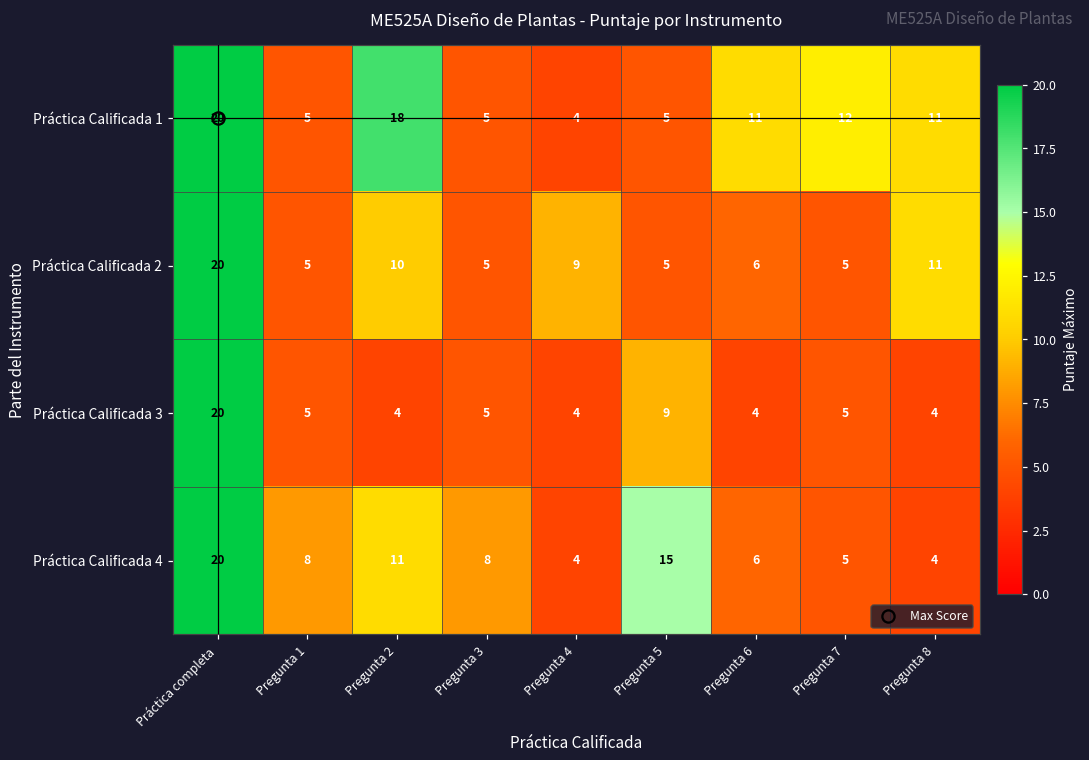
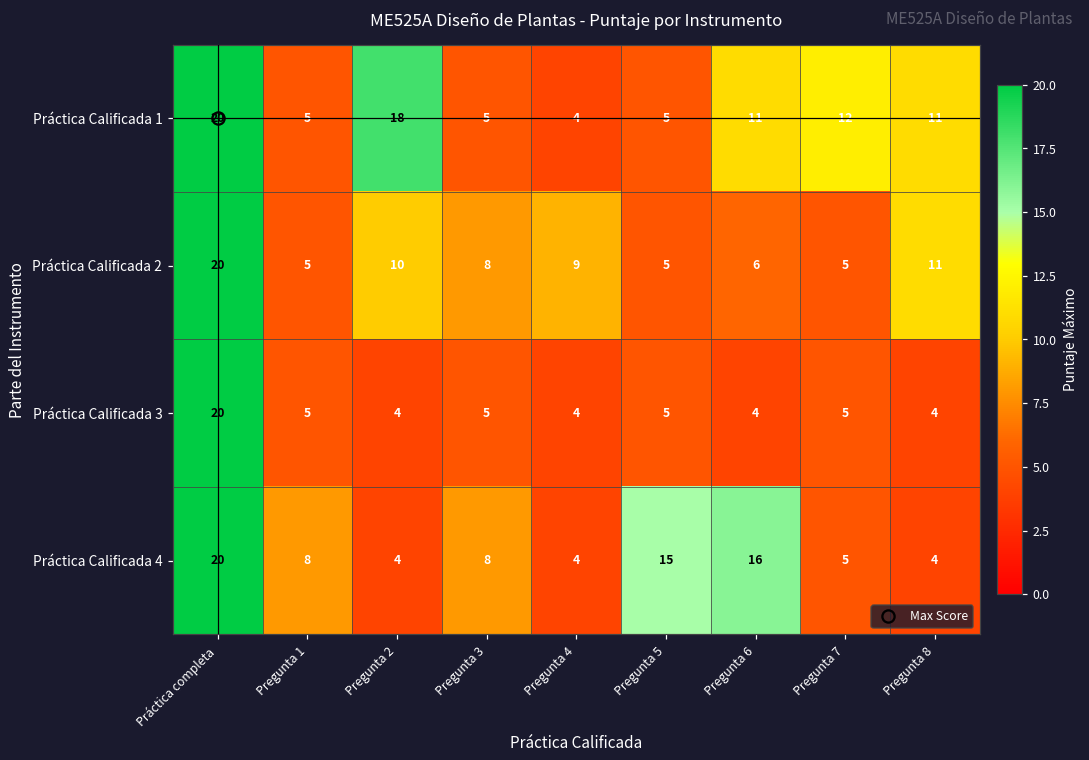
Práctica Calificada 2, Pregunta 3: 5 -> 8
Práctica Calificada 3, Pregunta 5: 9 -> 5
Práctica Calificada 4, Pregunta 2: 11 -> 4
Práctica Calificada 4, Pregunta 6: 6 -> 16
